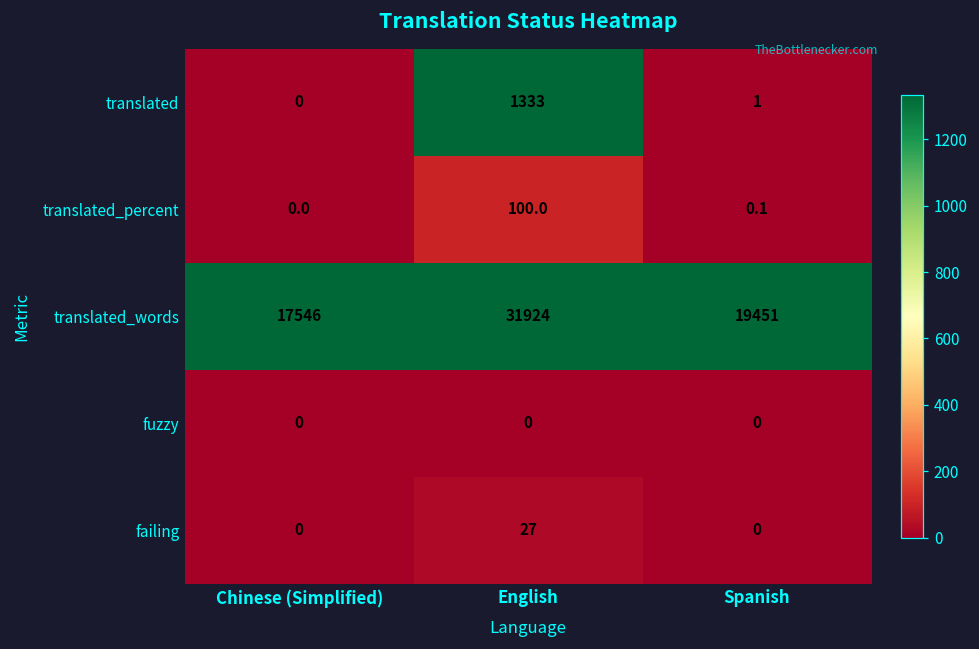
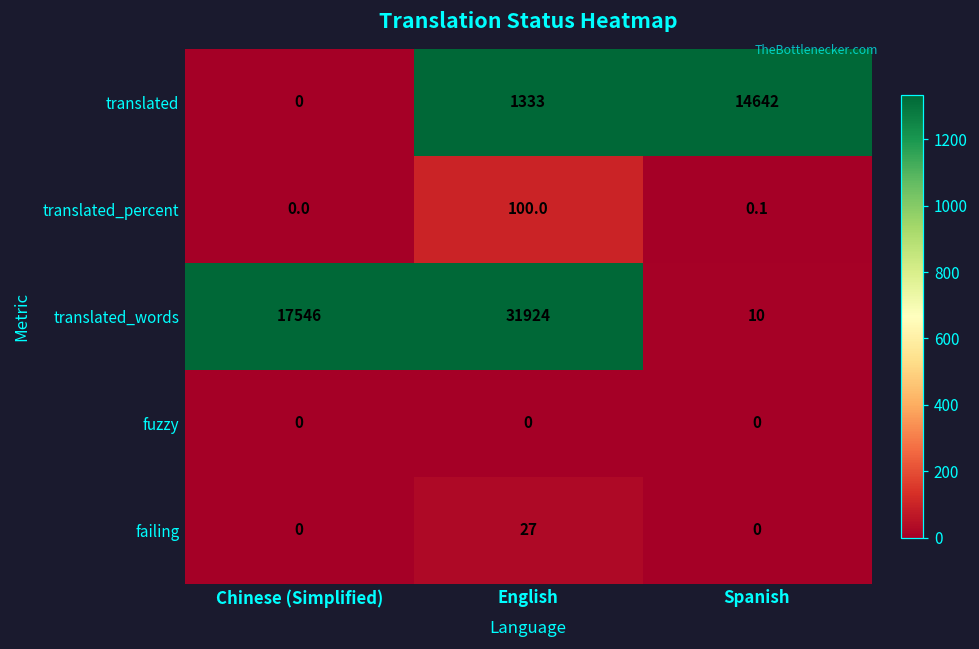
translated, Spanish: 1 -> 14642
translated_words, Spanish: 19451 -> 10
